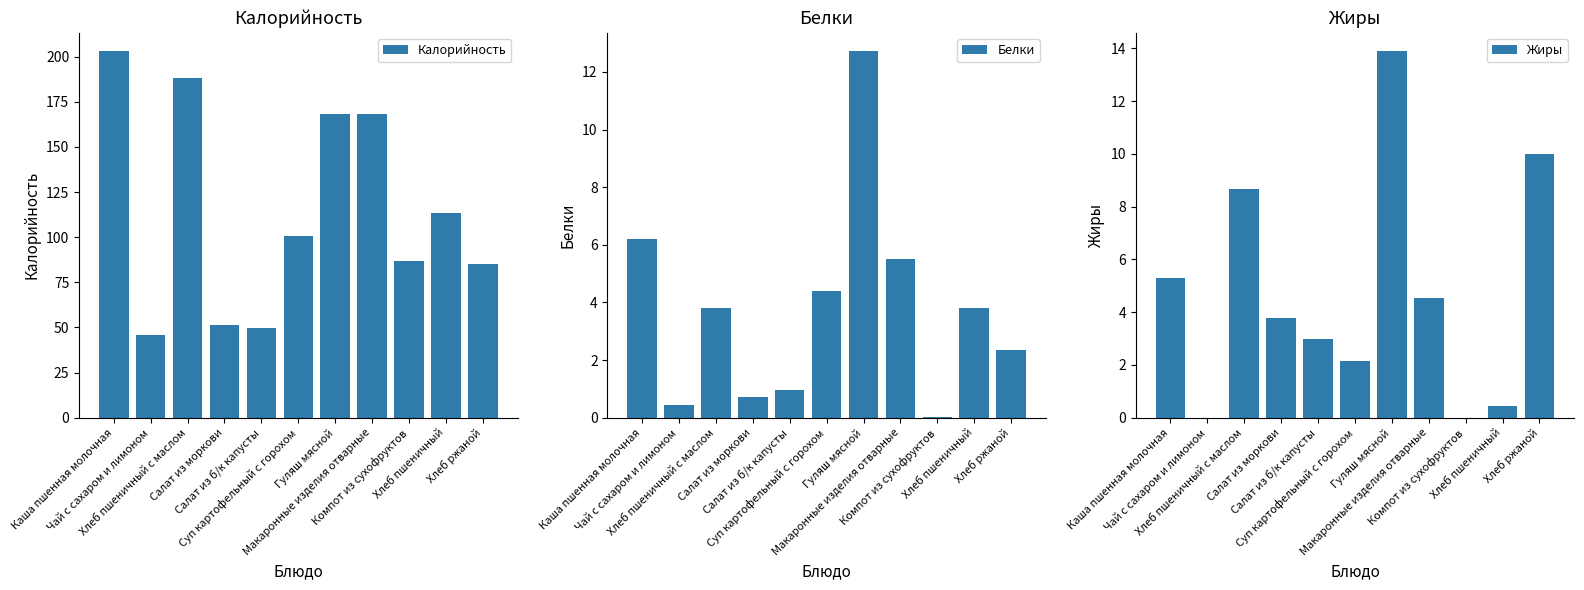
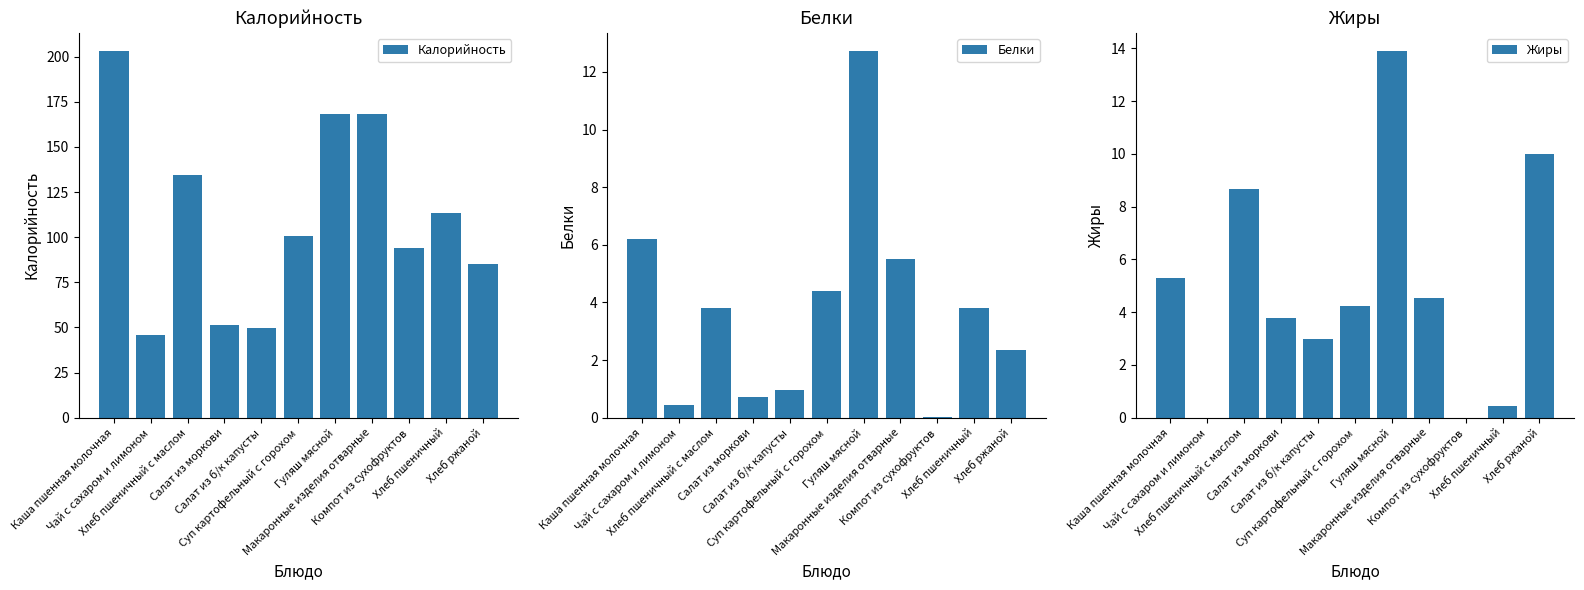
Калорийность, Хлеб пшеничный с маслом: 188 -> 135
Калорийность, Компот из сухофруктов: 87 -> 94
Жиры, Суп картофельный с горохом: 2.1 -> 4.2
